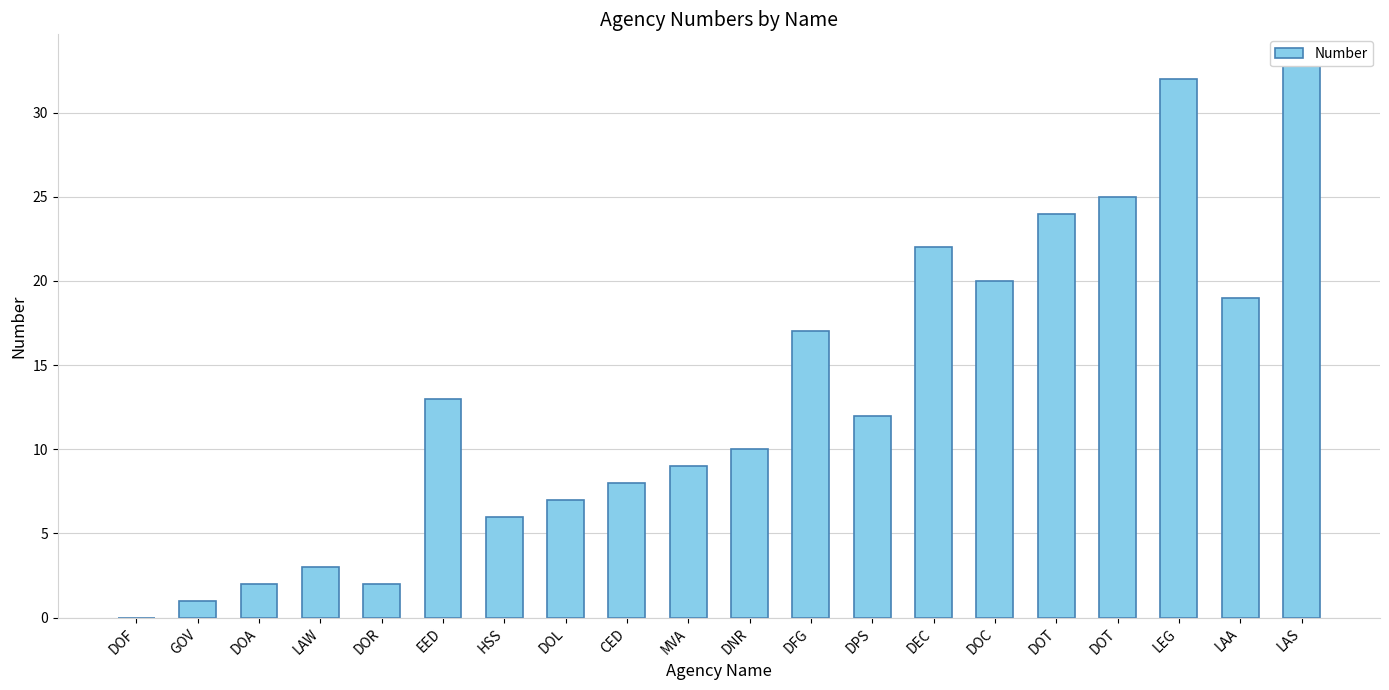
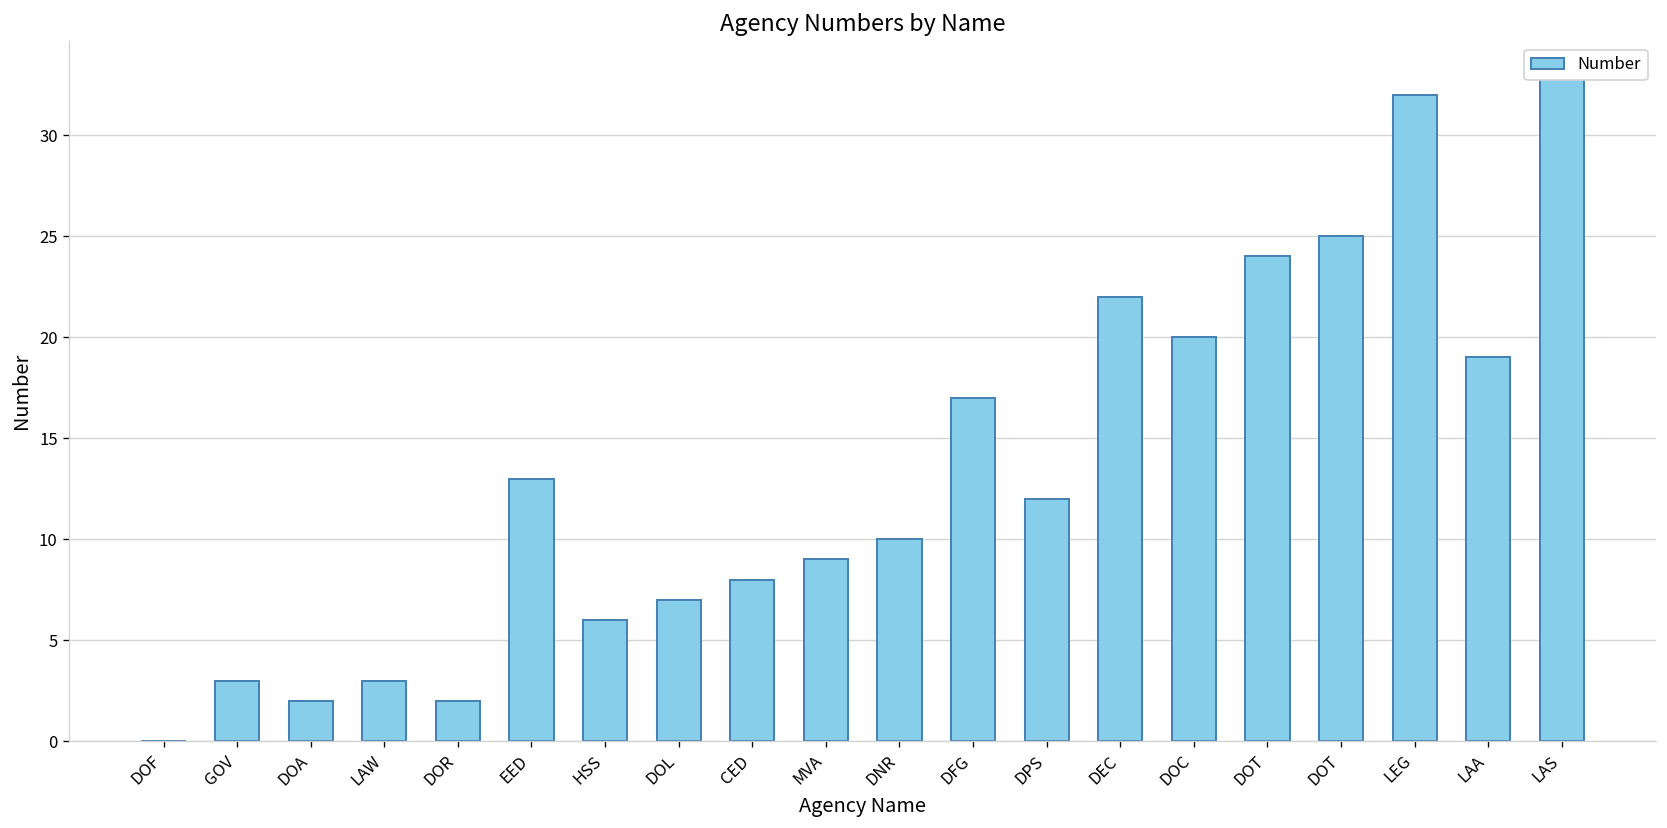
GOV: 1 -> 3
